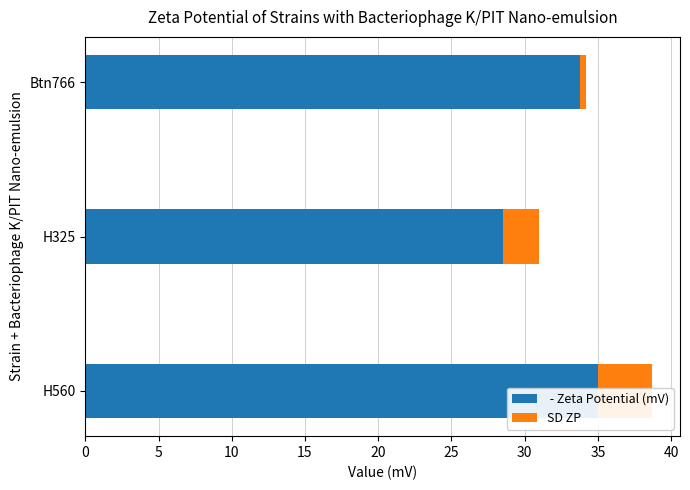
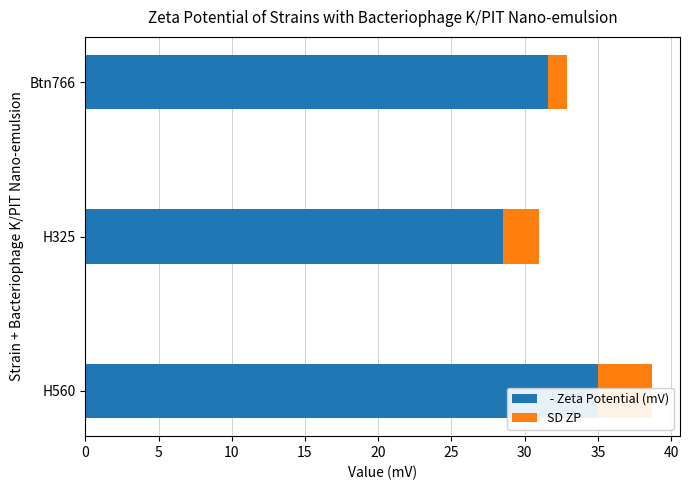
- Zeta Potential (mV), Btn766: 33.8 -> 31.6
SD ZP, Btn766: 0.4 -> 1.3
